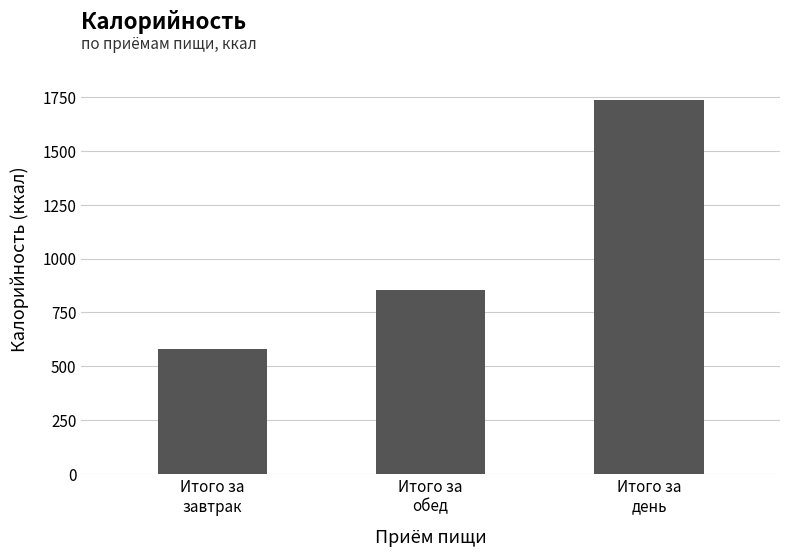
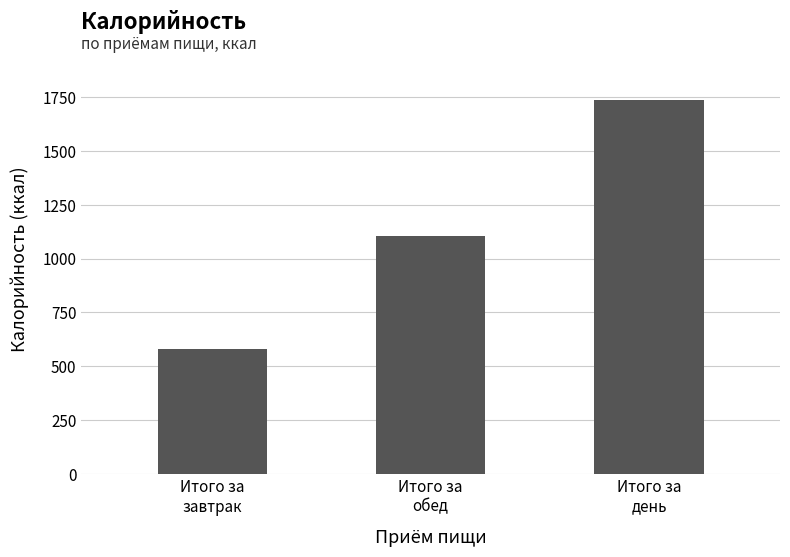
Итого за обед: 850 -> 1110
